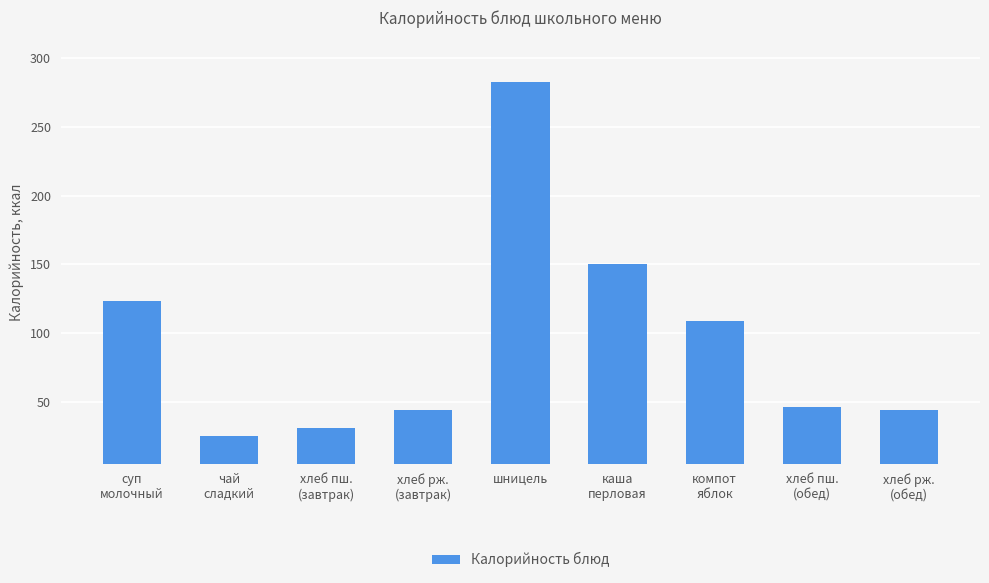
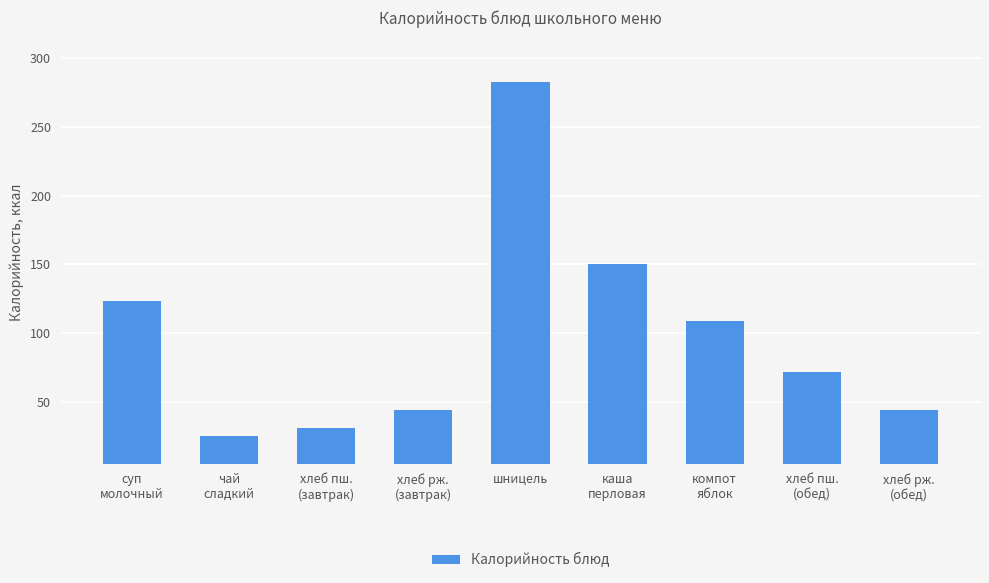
хлеб пш. (обед): 47 -> 72
